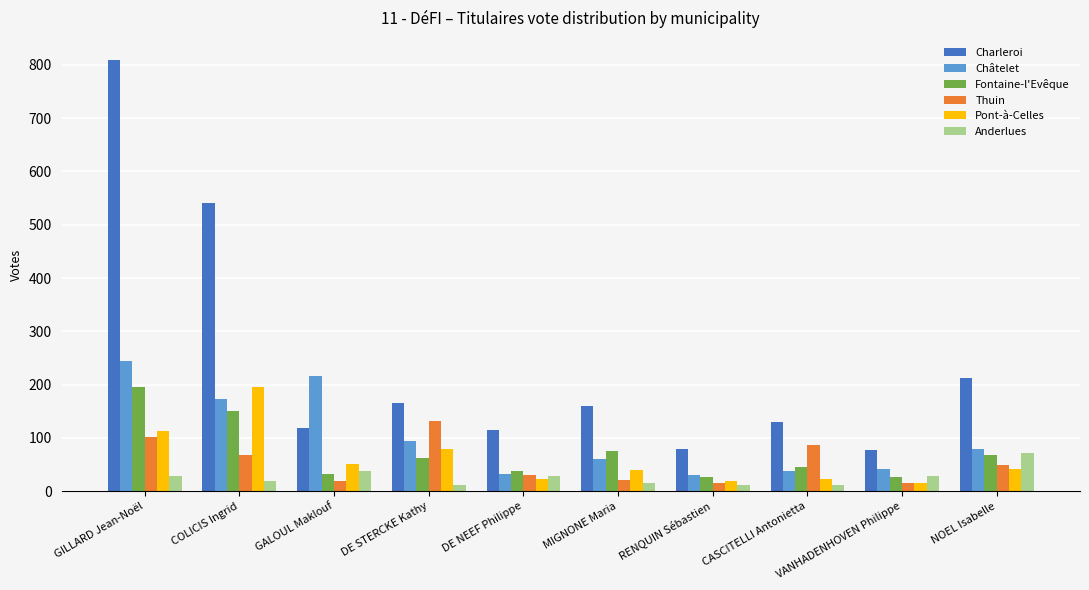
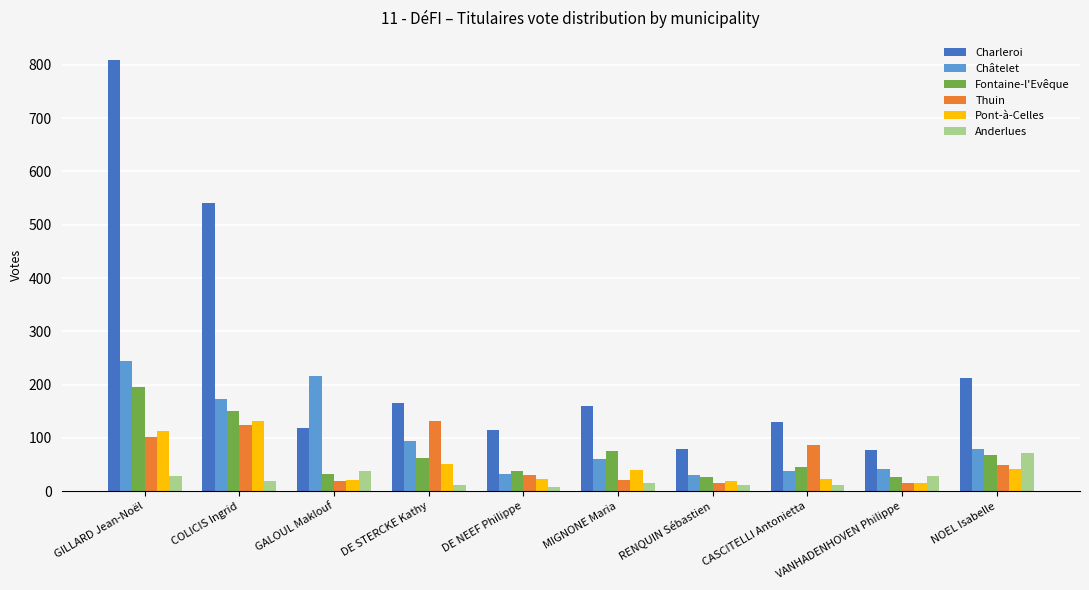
Thuin, COLICIS Ingrid: 70 -> 130
Pont-à-Celles, COLICIS Ingrid: 200 -> 130
Pont-à-Celles, GALOUL Maklouf: 50 -> 20
Pont-à-Celles, DE STERCKE Kathy: 80 -> 50
Anderlues, DE NEEF Philippe: 30 -> 10
